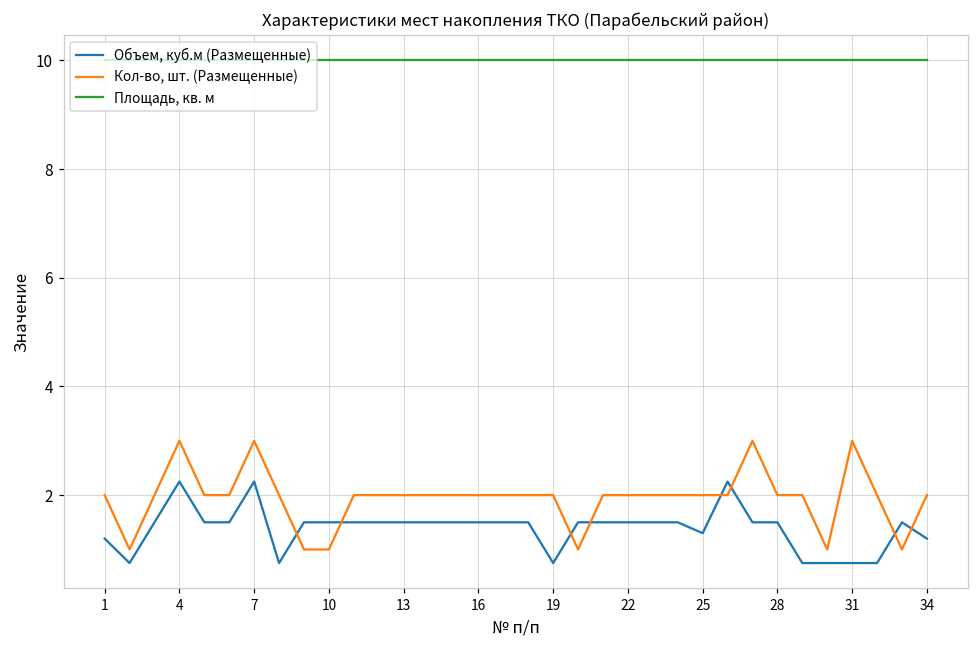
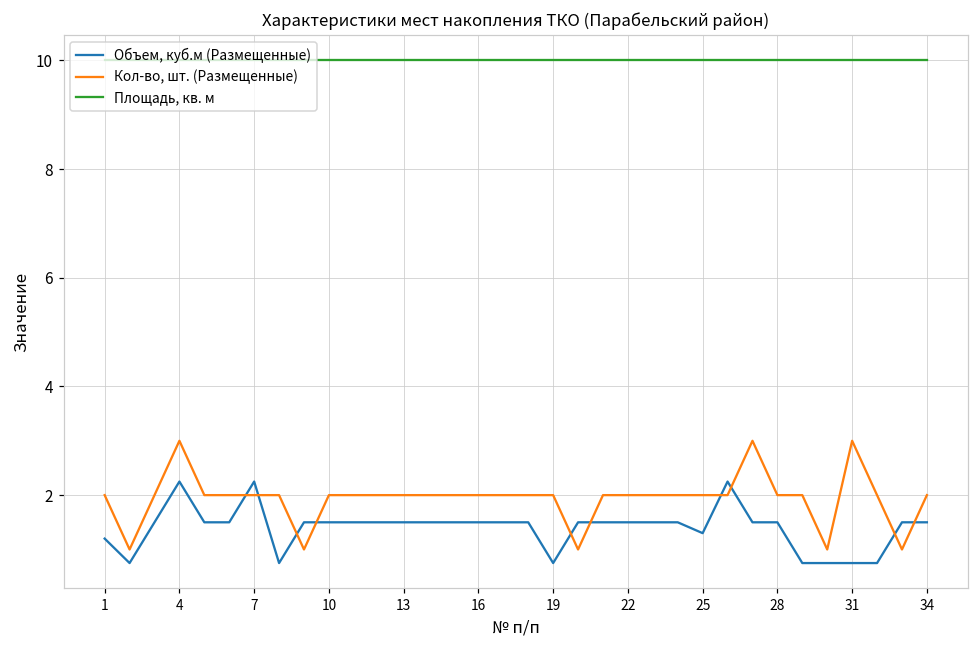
Кол-во, шт. (Размещенные), 7: 3 -> 2
Кол-во, шт. (Размещенные), 10: 1 -> 2
Объем, куб.м (Размещенные), 34: 1.2 -> 1.5
